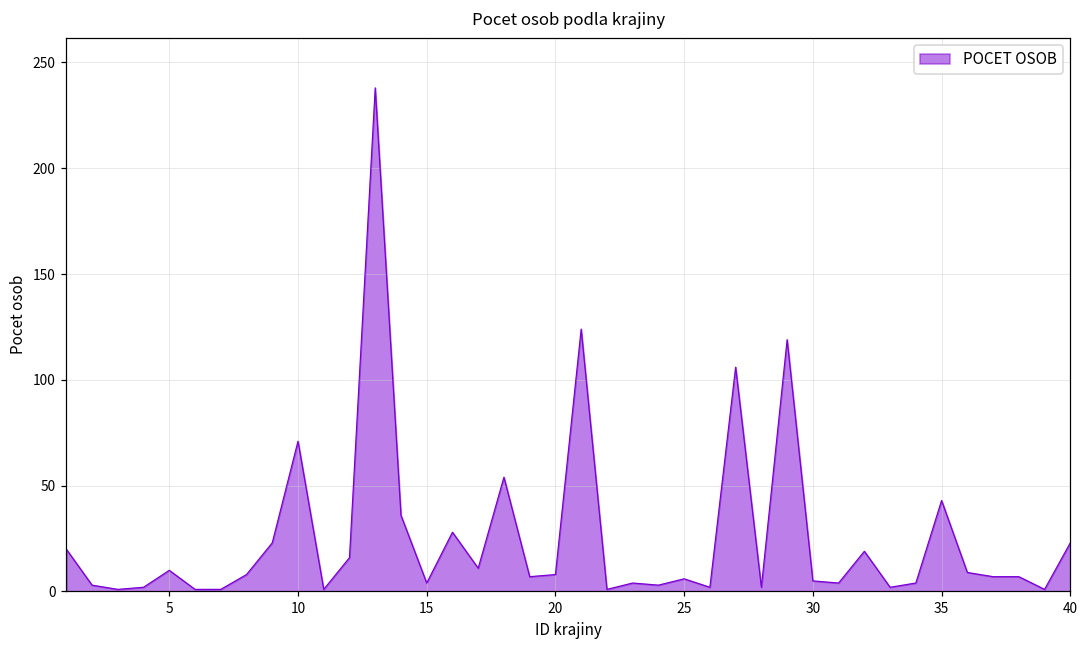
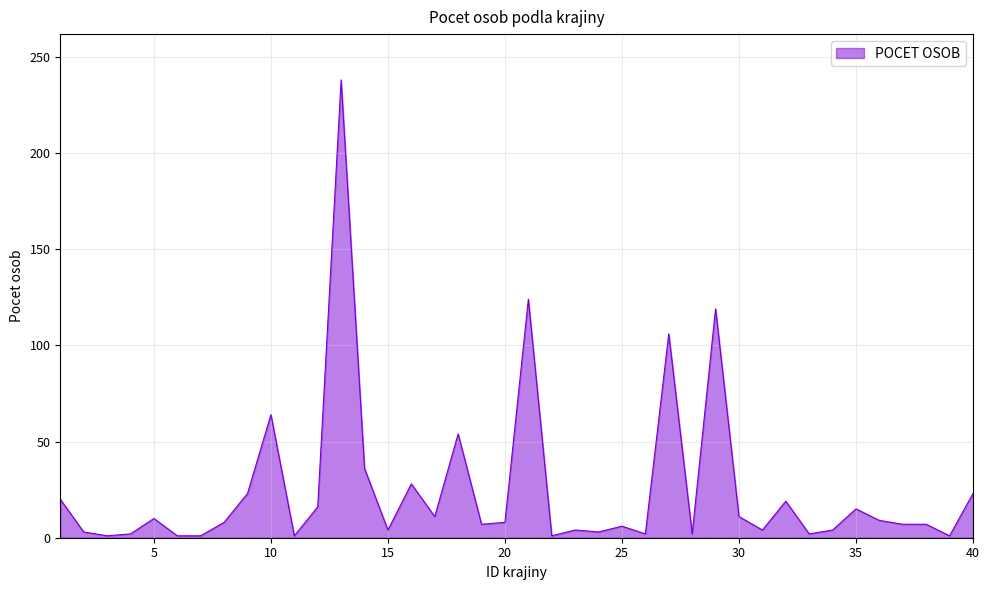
10: 71 -> 64
30: 5 -> 11
35: 43 -> 15
